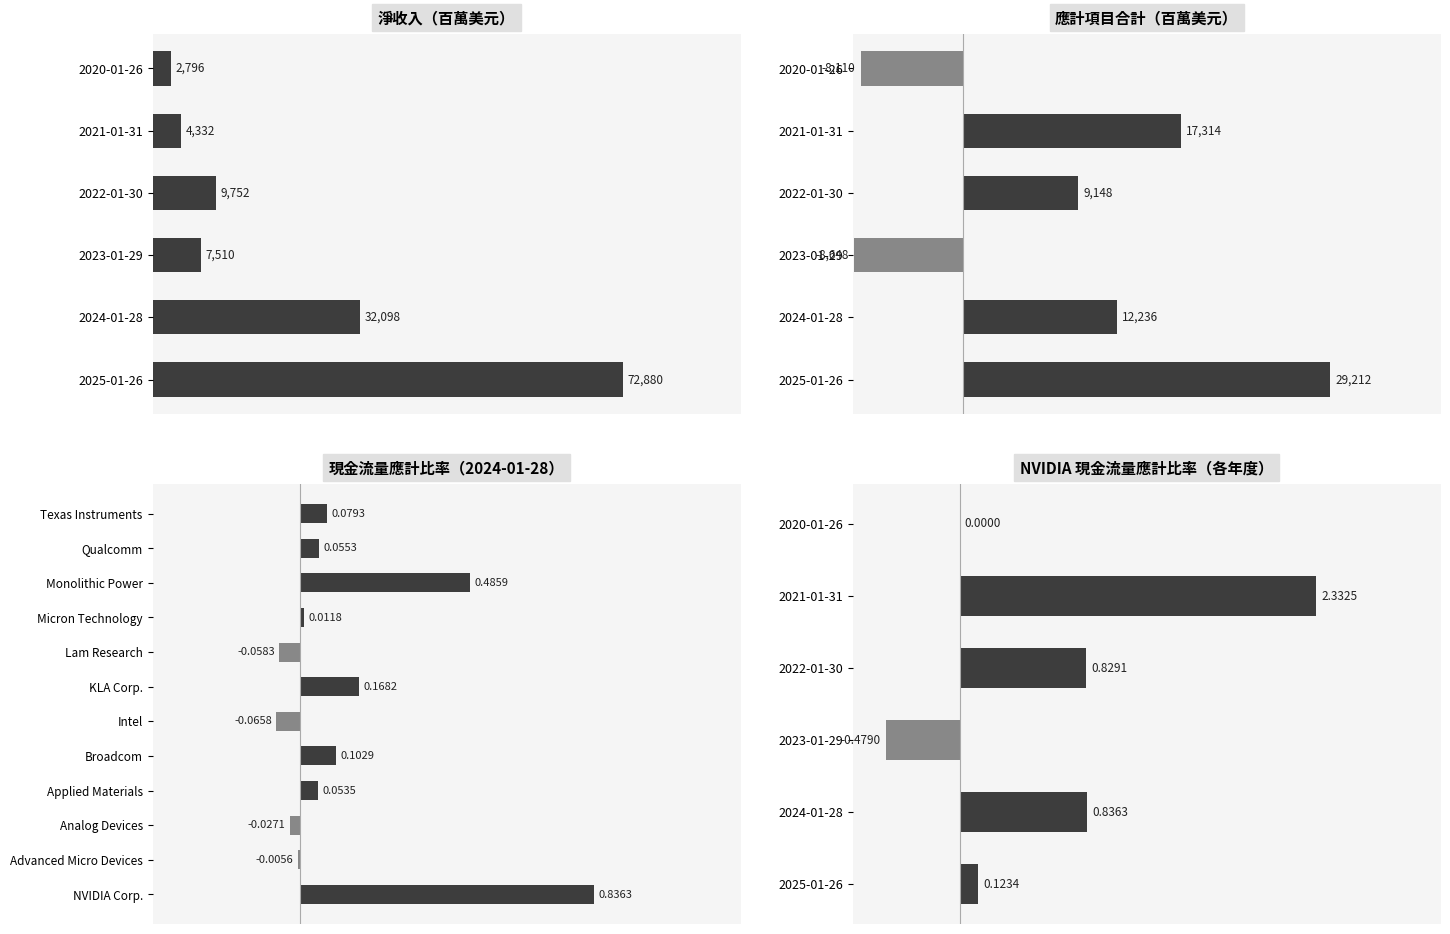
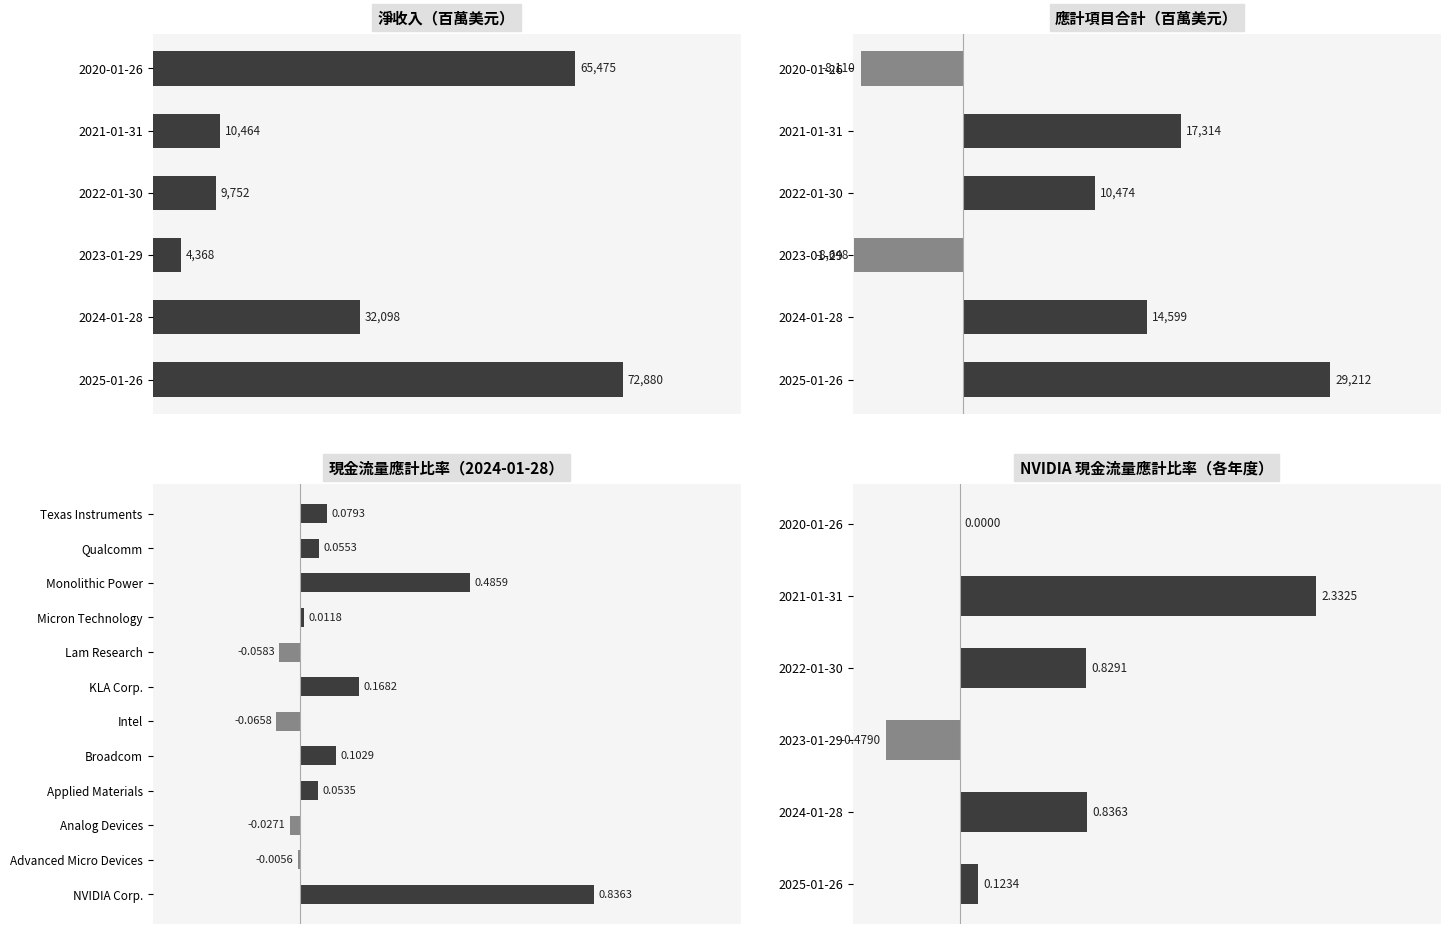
淨收入（百萬美元）, 2020-01-26: 2,796 -> 65,475
淨收入（百萬美元）, 2021-01-31: 4,332 -> 10,464
淨收入（百萬美元）, 2023-01-29: 7,510 -> 4,368
應計項目合計（百萬美元）, 2022-01-30: 9,148 -> 10,474
應計項目合計（百萬美元）, 2024-01-28: 12,236 -> 14,599
